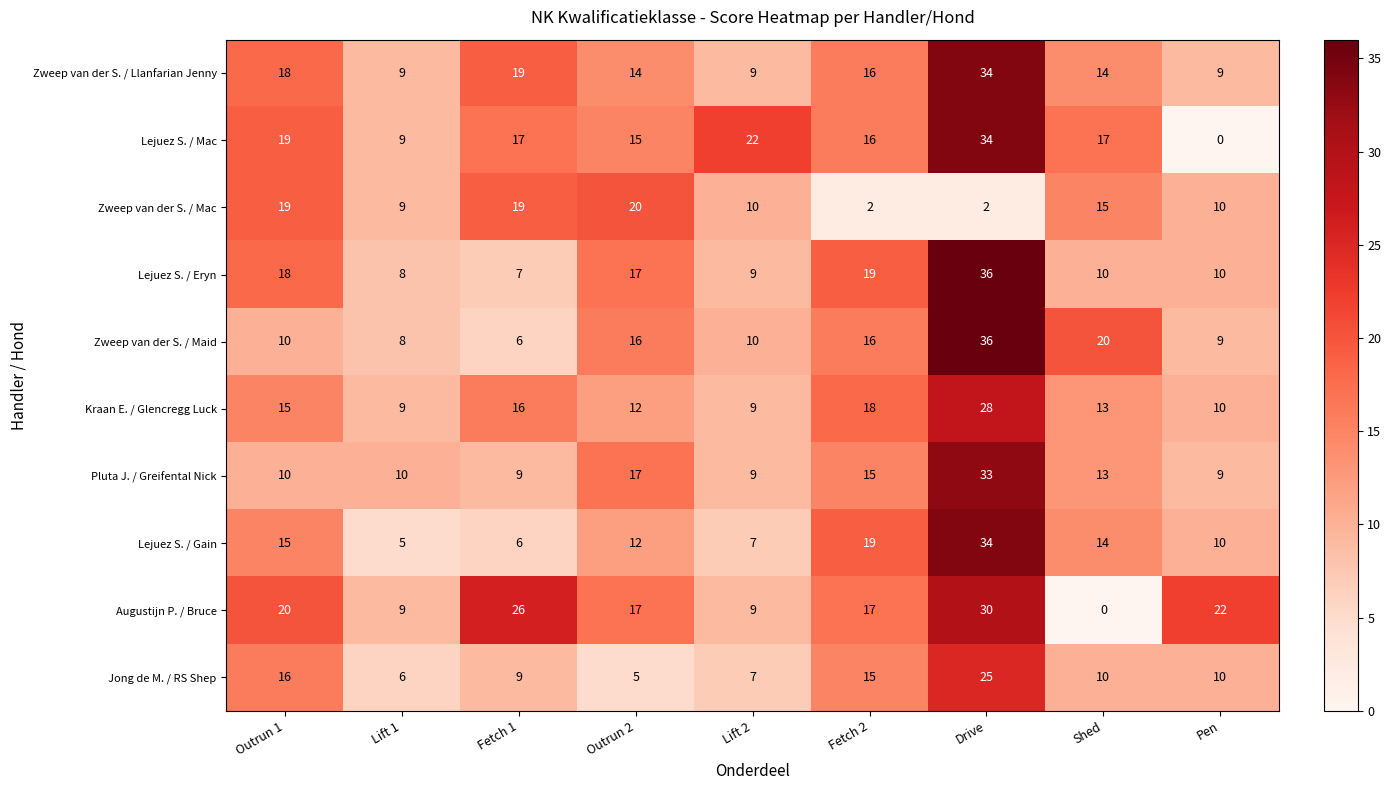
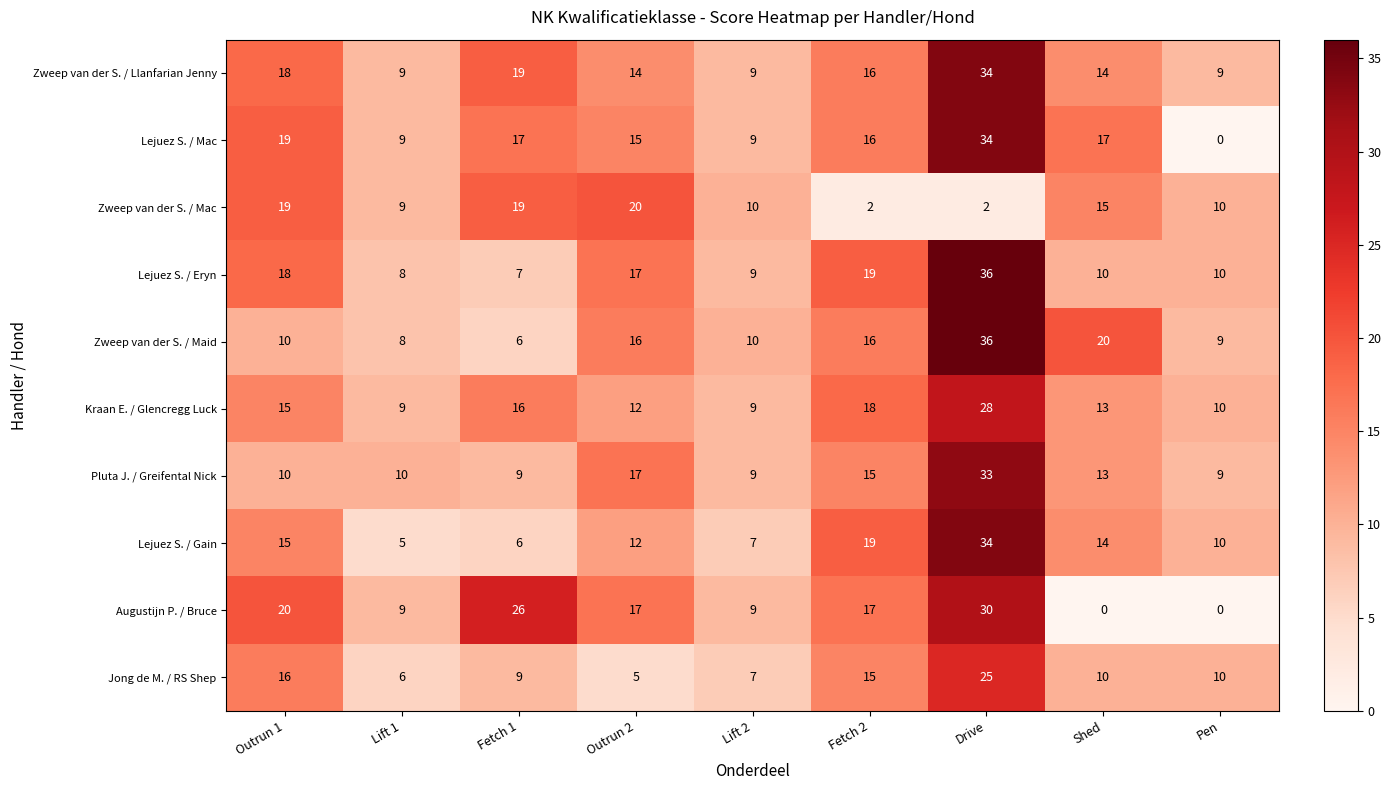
Lejuez S. / Mac, Lift 2: 22 -> 9
Augustijn P. / Bruce, Pen: 22 -> 0
